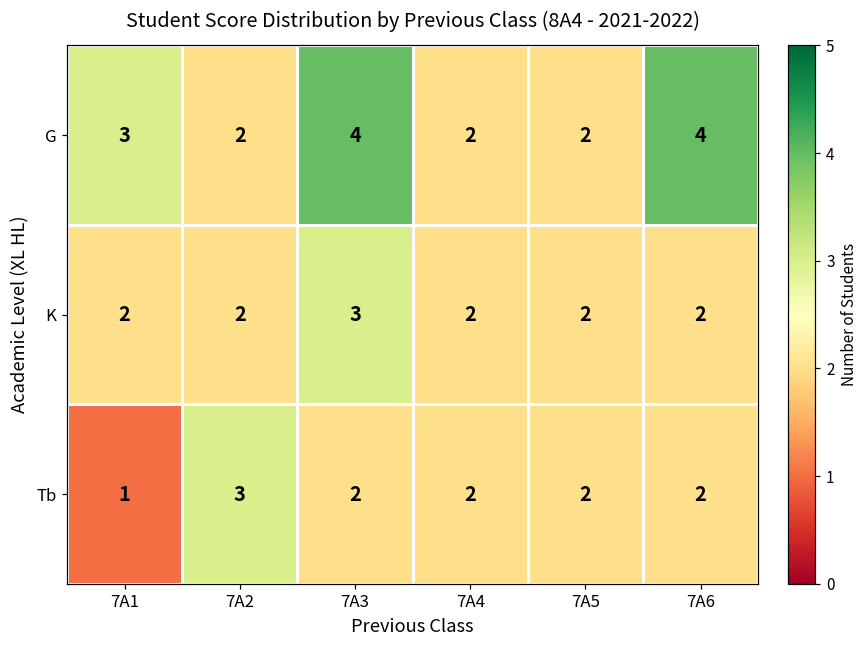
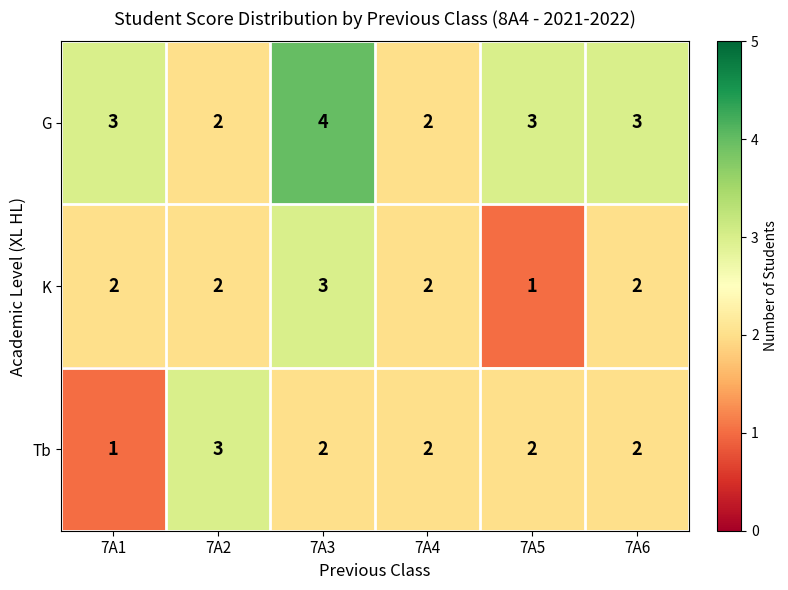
G, 7A5: 2 -> 3
G, 7A6: 4 -> 3
K, 7A5: 2 -> 1
